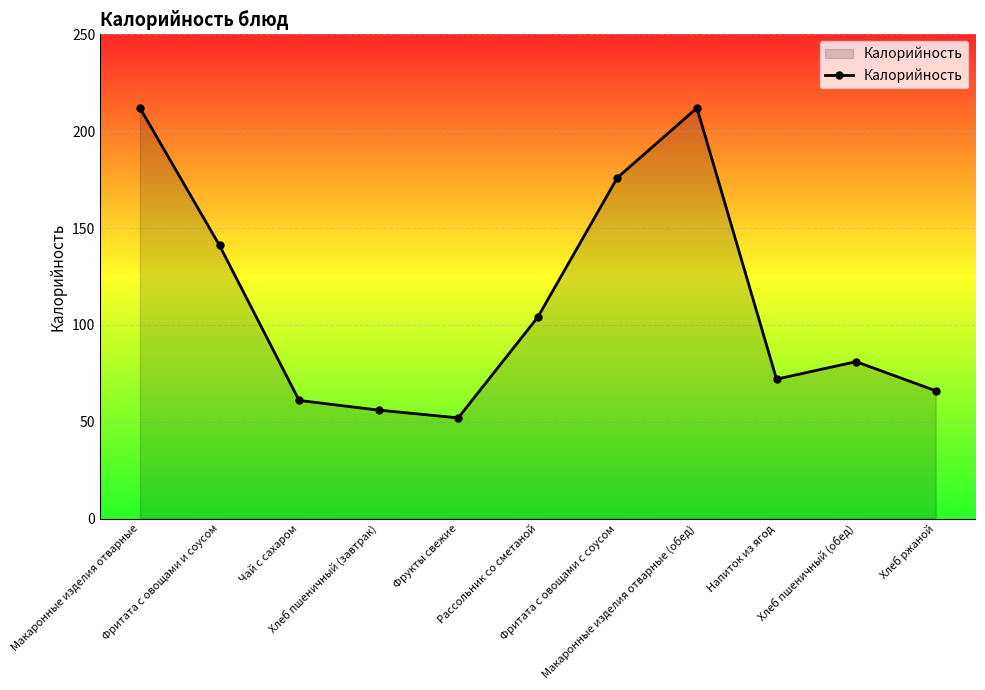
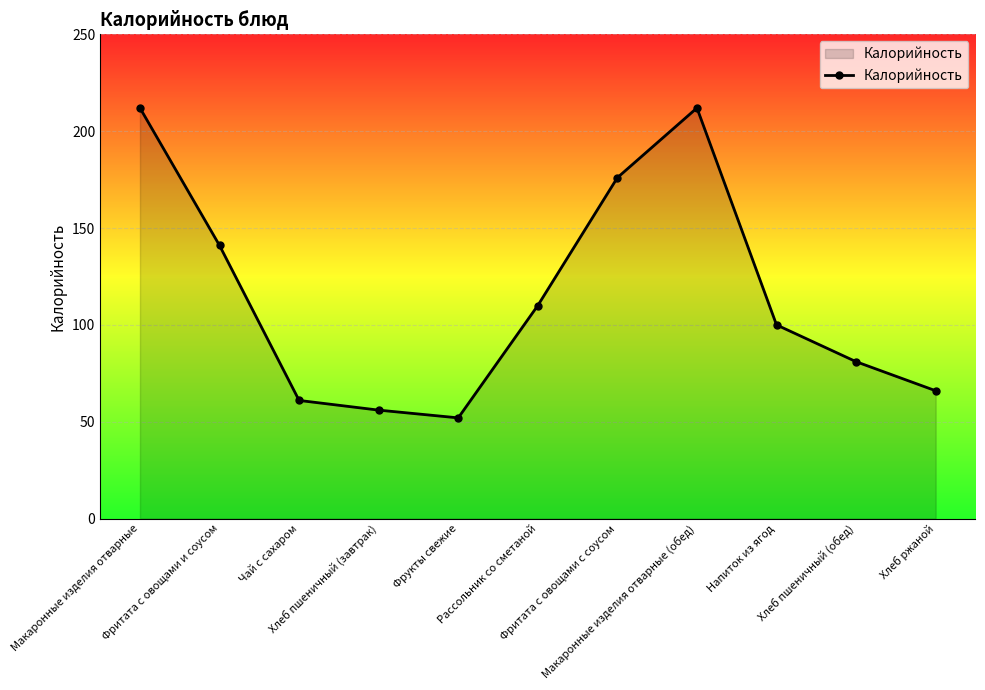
Рассольник со сметаной: 104 -> 110
Напиток из ягод: 72 -> 100
